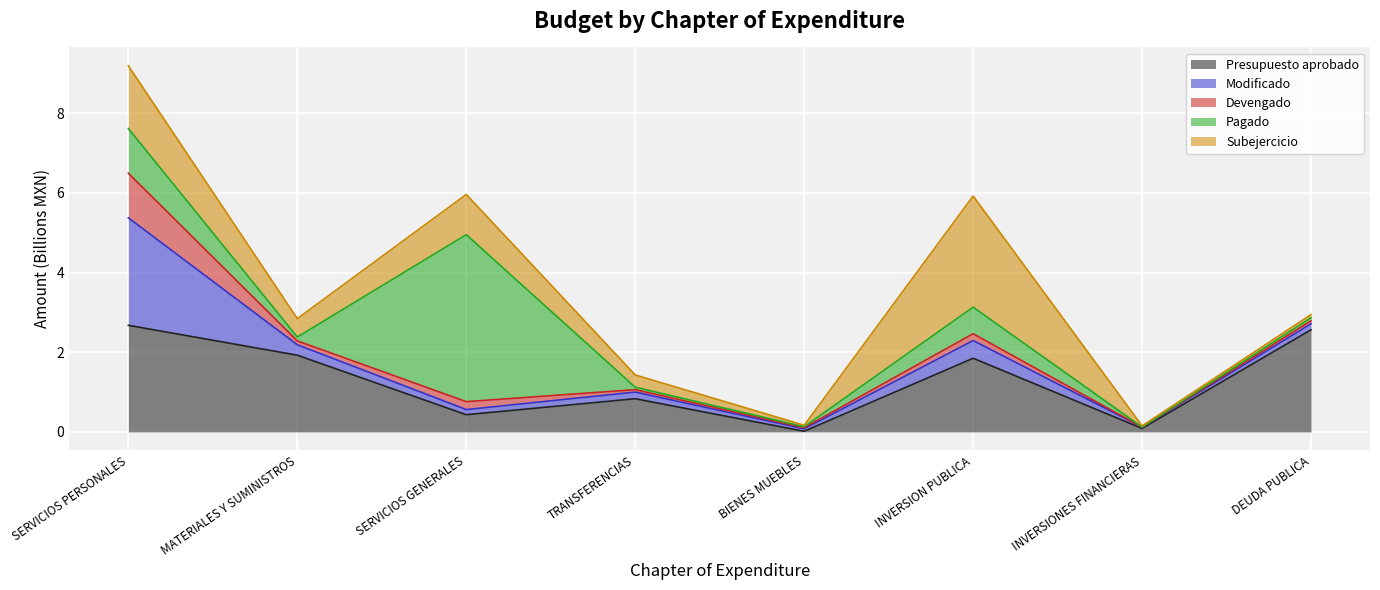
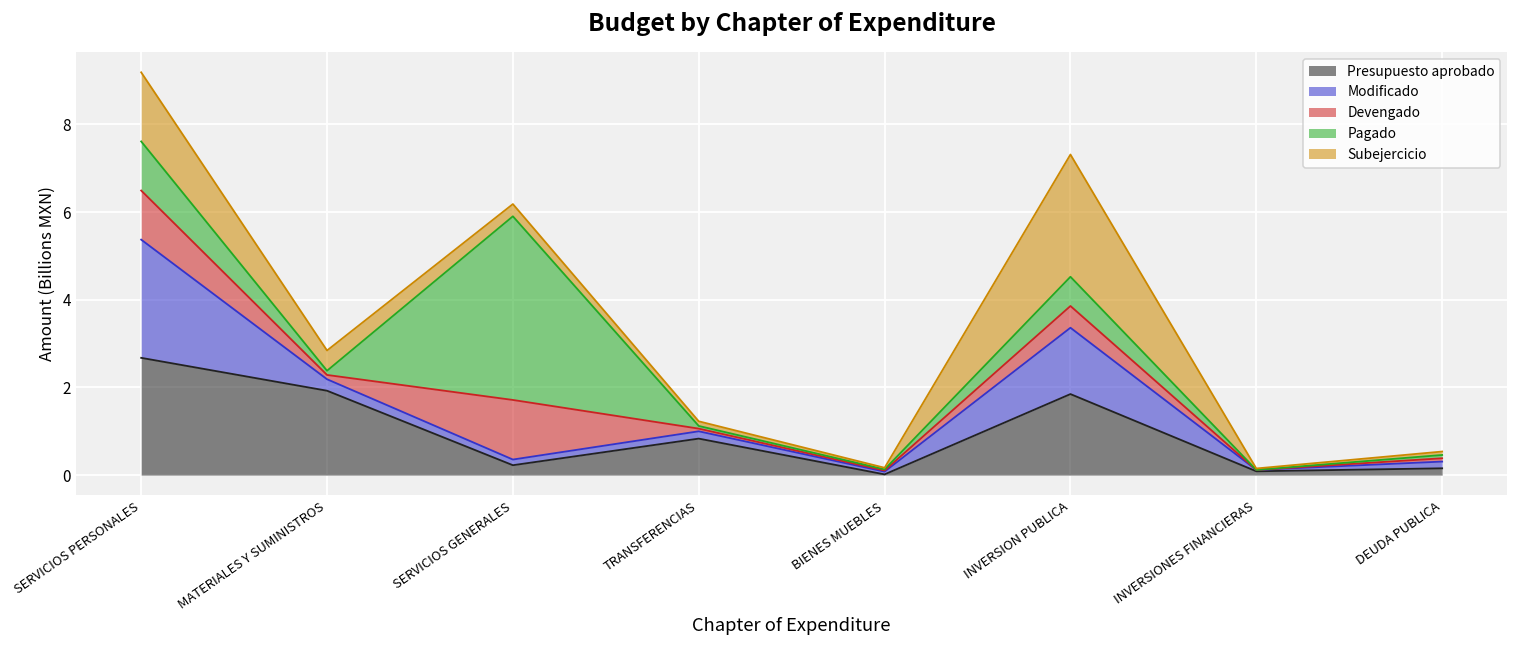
Presupuesto aprobado, SERVICIOS GENERALES: 0.4 -> 0.2
Devengado, SERVICIOS GENERALES: 0.2 -> 1.4
Subejercicio, SERVICIOS GENERALES: 1.0 -> 0.3
Subejercicio, TRANSFERENCIAS: 0.3 -> 0.1
Modificado, INVERSION PUBLICA: 0.4 -> 1.5
Devengado, INVERSION PUBLICA: 0.2 -> 0.5
Presupuesto aprobado, DEUDA PUBLICA: 2.6 -> 0.2
